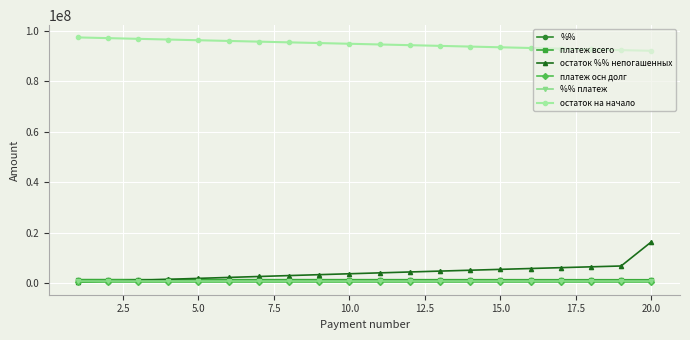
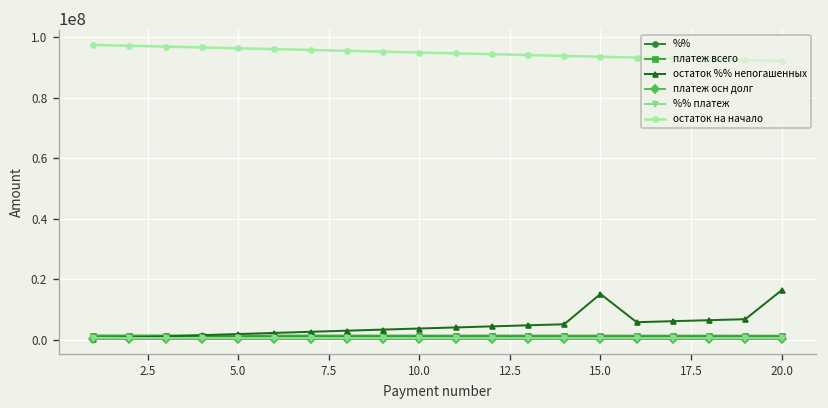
остаток %% непогашенных, 15.0: 5000000 -> 15000000
